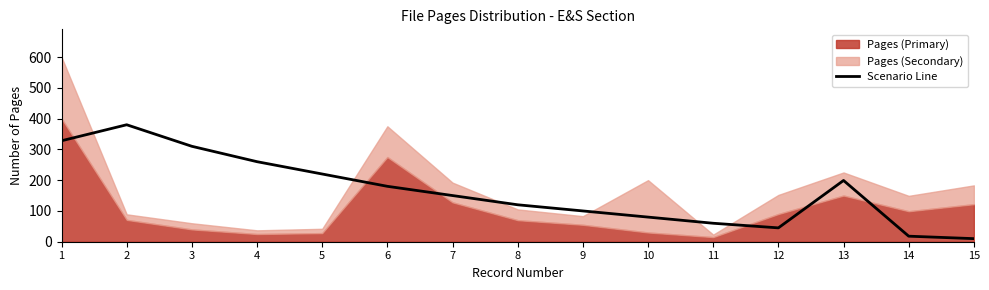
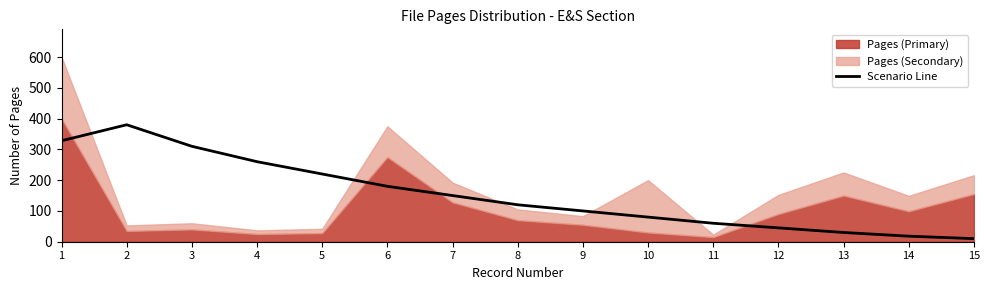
Pages (Primary), 2: 70 -> 40
Scenario Line, 13: 200 -> 30
Pages (Primary), 15: 120 -> 160
